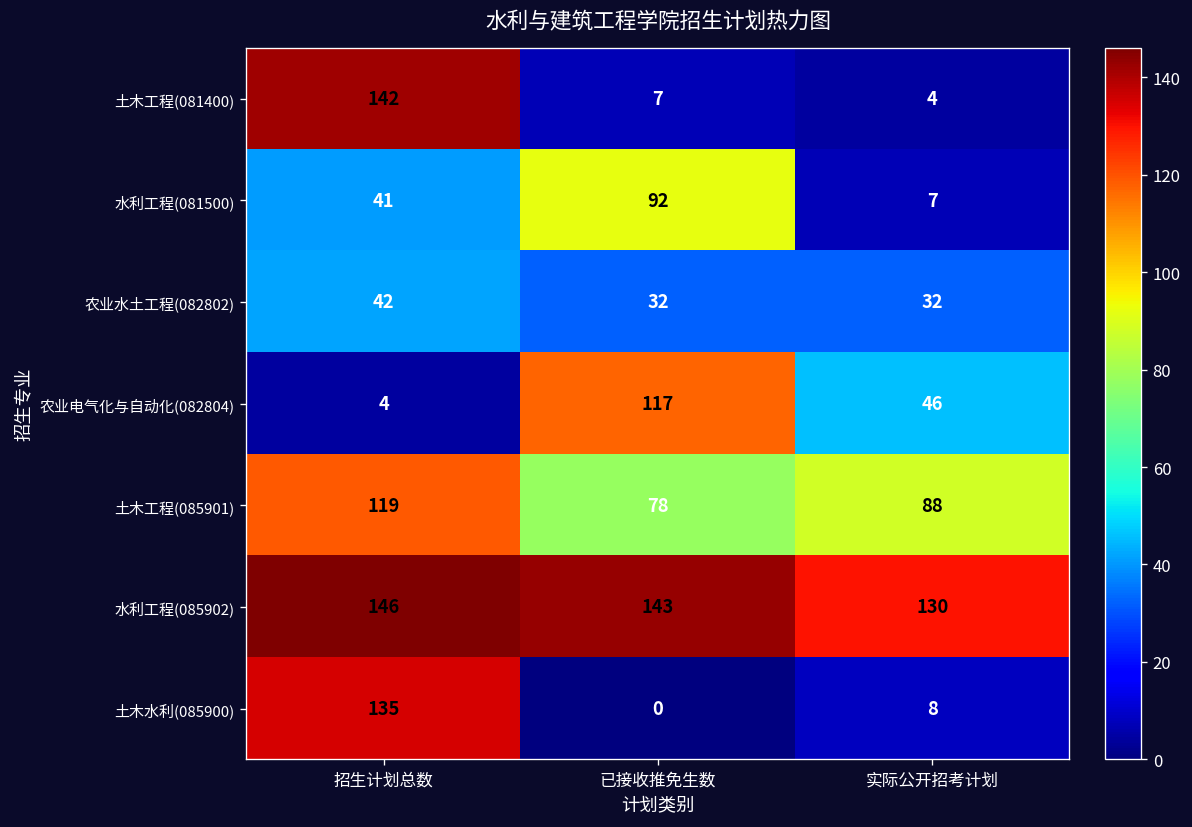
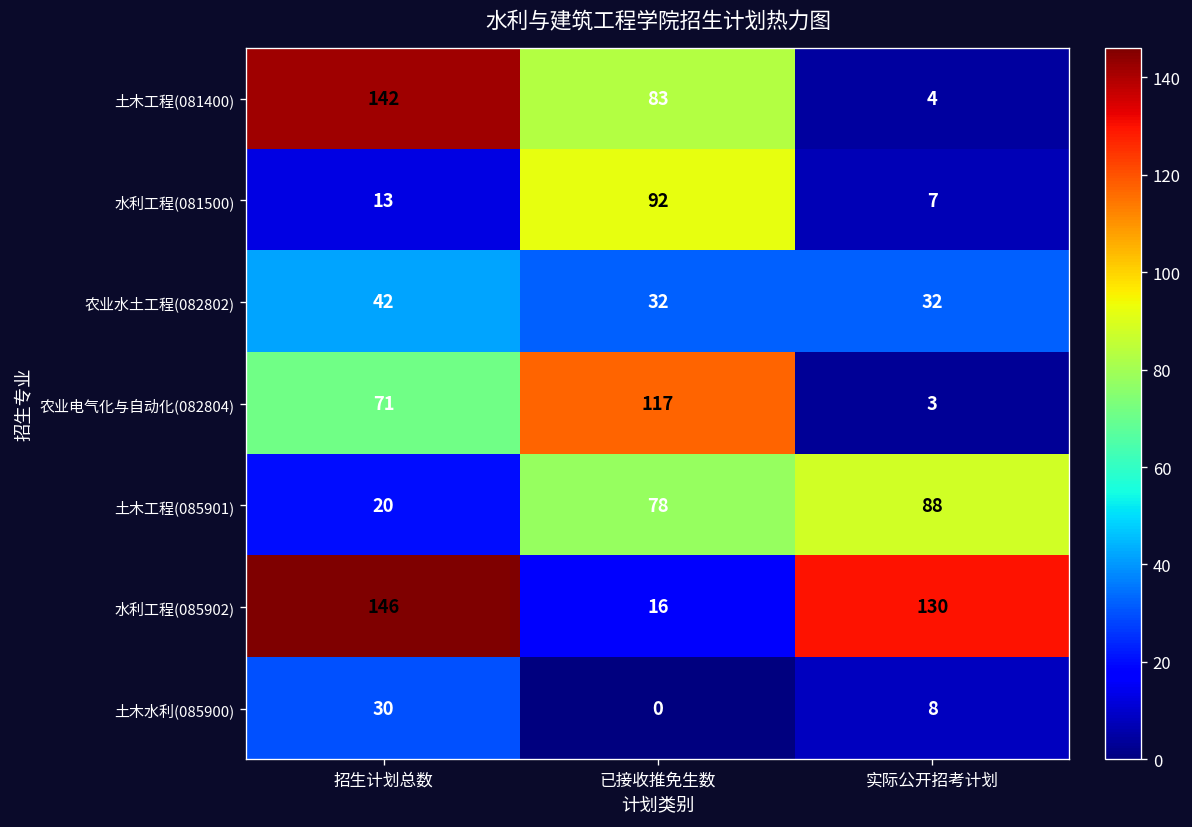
土木工程(081400), 已接收推免生数: 7 -> 83
水利工程(081500), 招生计划总数: 41 -> 13
农业电气化与自动化(082804), 招生计划总数: 4 -> 71
农业电气化与自动化(082804), 实际公开招考计划: 46 -> 3
土木工程(085901), 招生计划总数: 119 -> 20
水利工程(085902), 已接收推免生数: 143 -> 16
土木水利(085900), 招生计划总数: 135 -> 30
